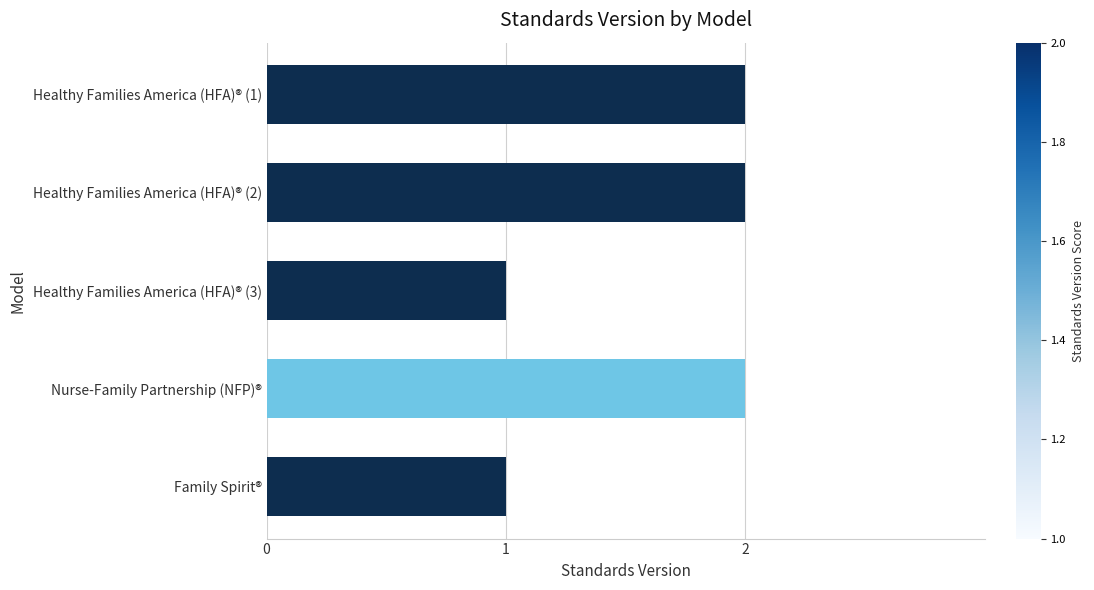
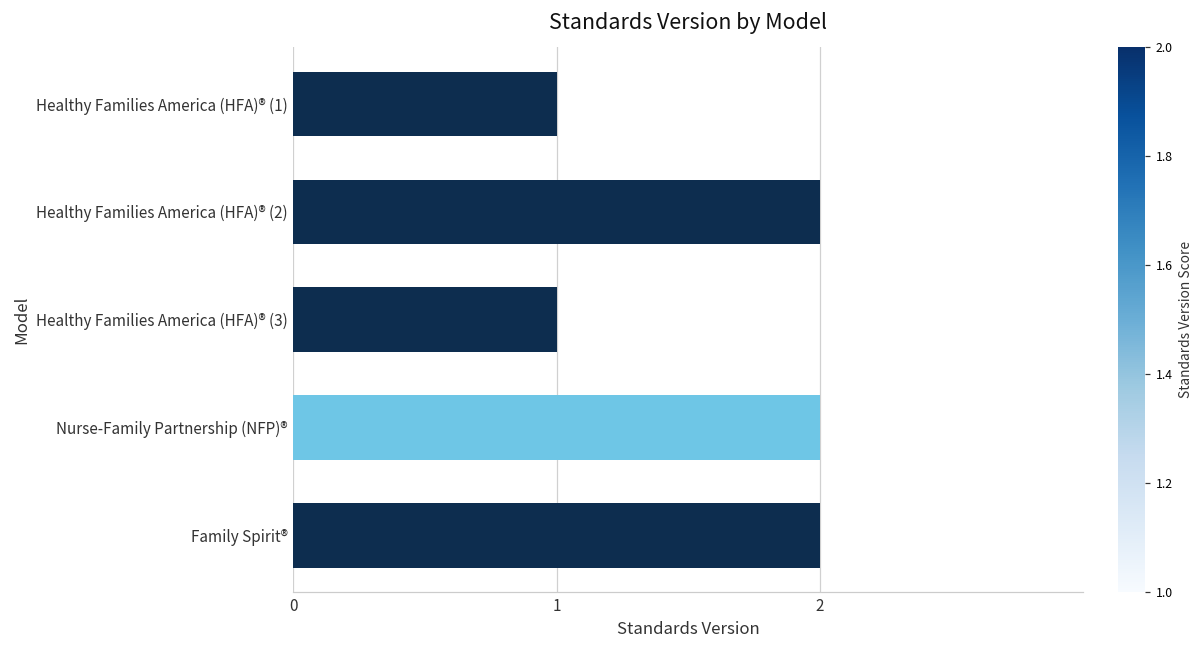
Healthy Families America (HFA)® (1): 2 -> 1
Family Spirit®: 1 -> 2
